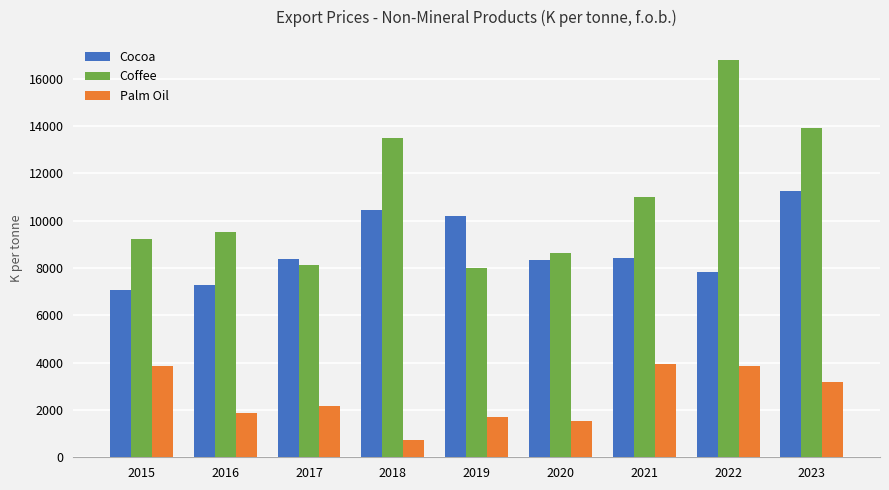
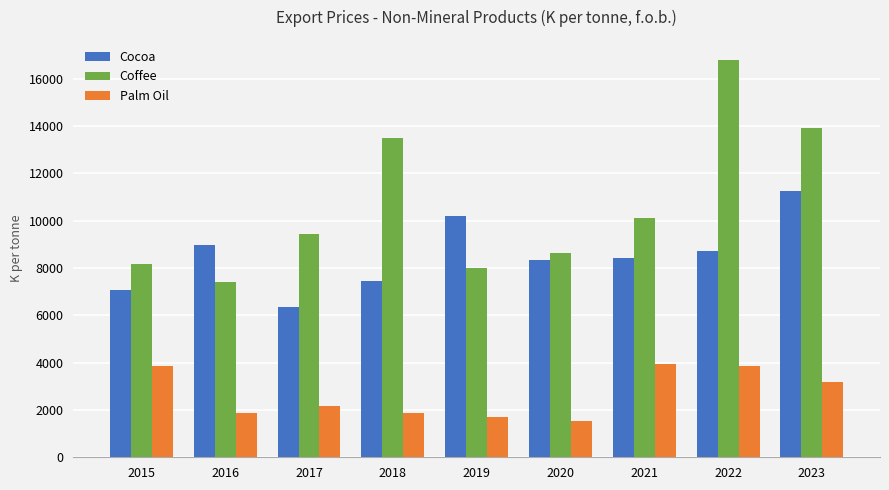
Coffee, 2015: 9200 -> 8200
Cocoa, 2016: 7300 -> 9000
Coffee, 2016: 9500 -> 7400
Cocoa, 2017: 8400 -> 6300
Coffee, 2017: 8100 -> 9400
Cocoa, 2018: 10400 -> 7400
Palm Oil, 2018: 700 -> 1900
Coffee, 2021: 11000 -> 10100
Cocoa, 2022: 7800 -> 8700
